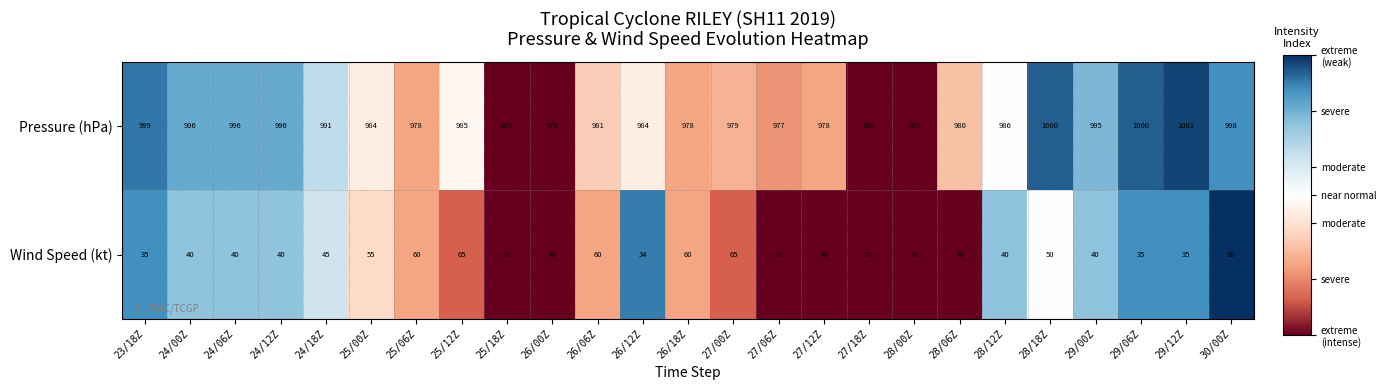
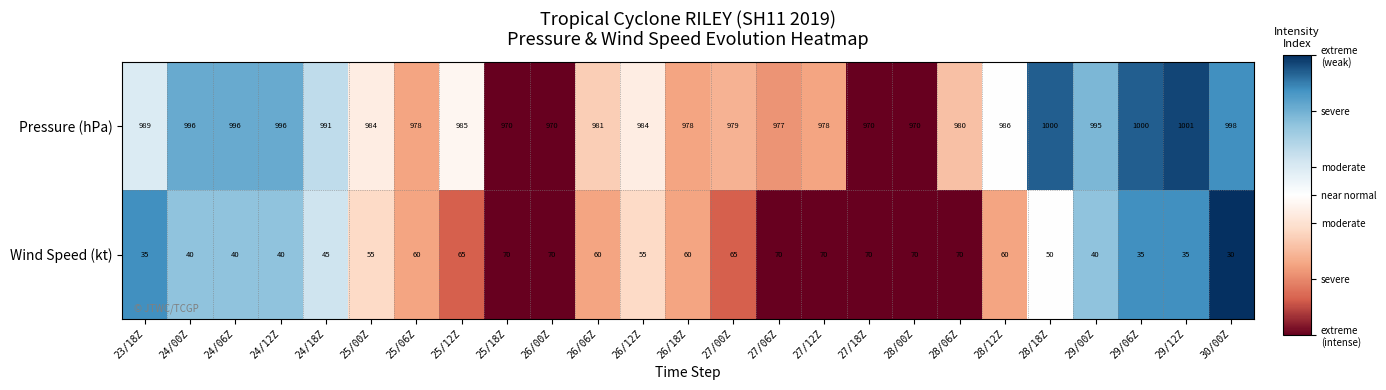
Pressure (hPa), 23/18Z: 999 -> 989
Wind Speed (kt), 26/12Z: 34 -> 55
Wind Speed (kt), 28/12Z: 40 -> 60
